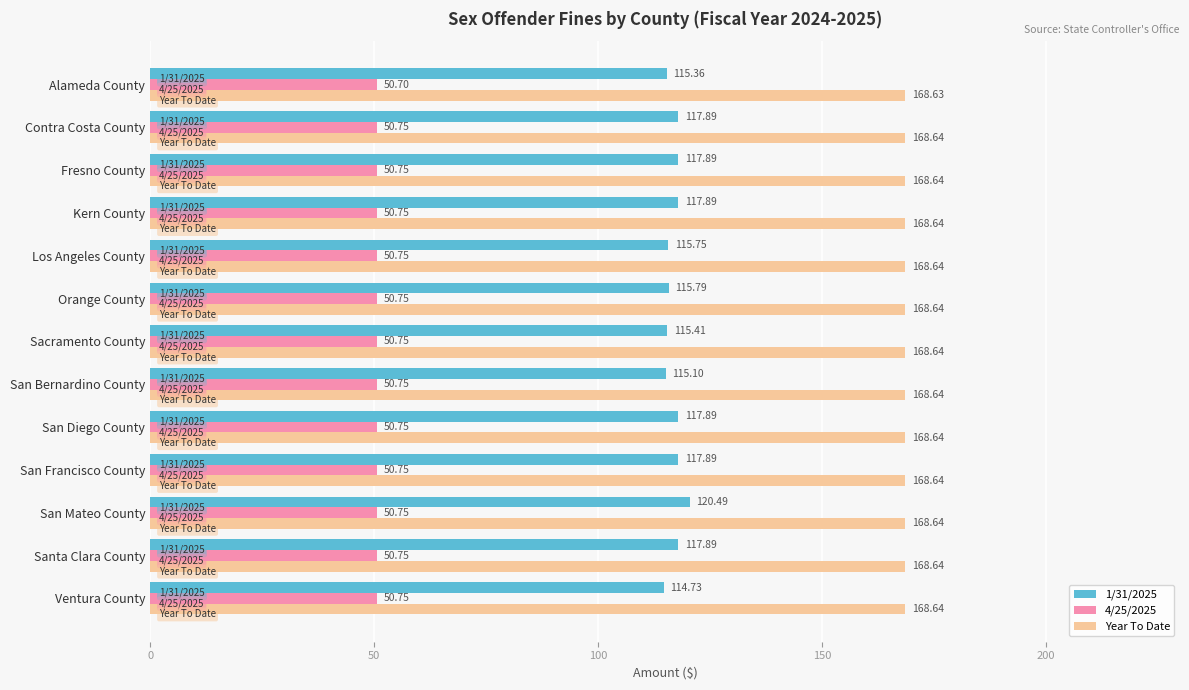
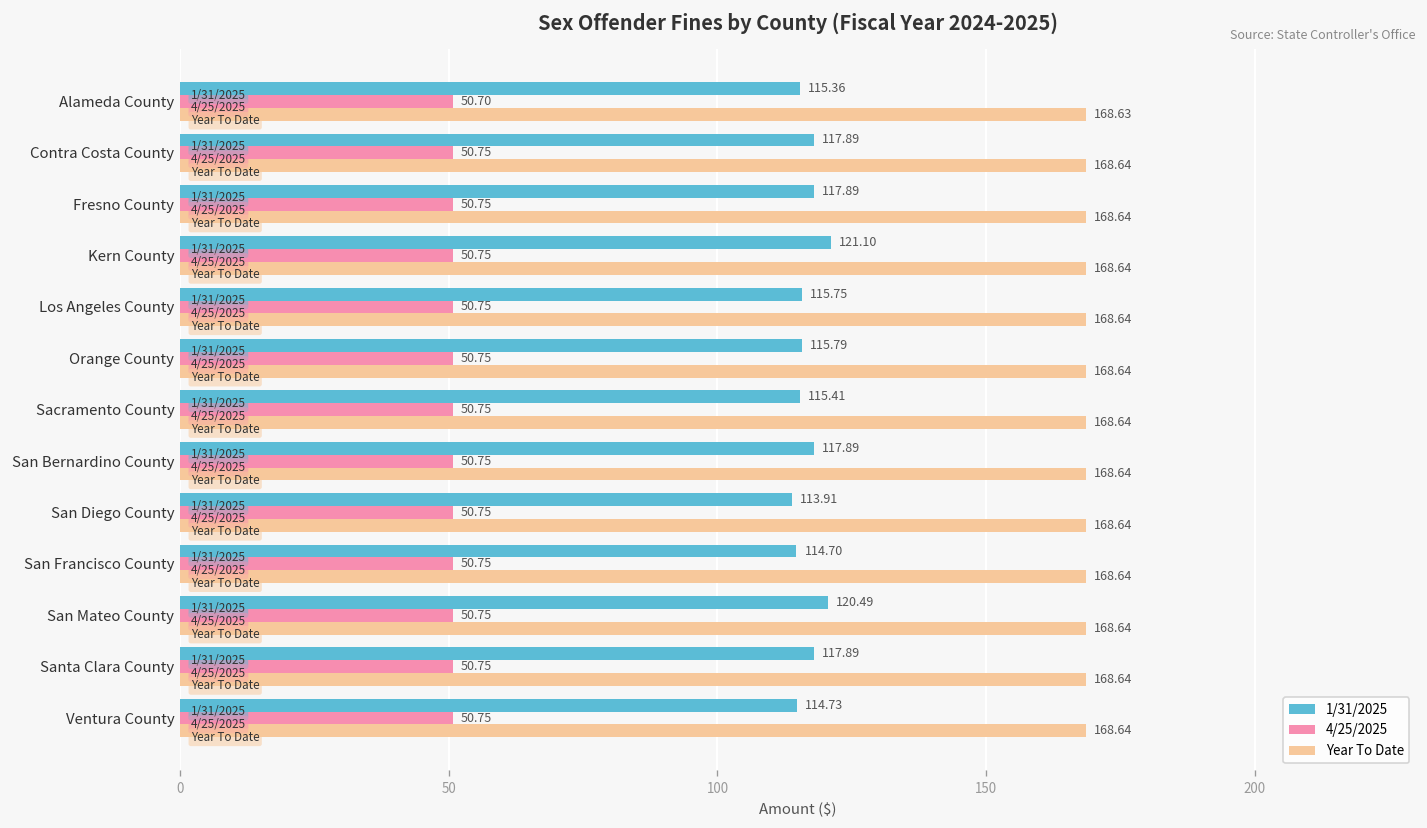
1/31/2025, Kern County: 117.89 -> 121.10
1/31/2025, San Bernardino County: 115.10 -> 117.89
1/31/2025, San Diego County: 117.89 -> 113.91
1/31/2025, San Francisco County: 117.89 -> 114.70
